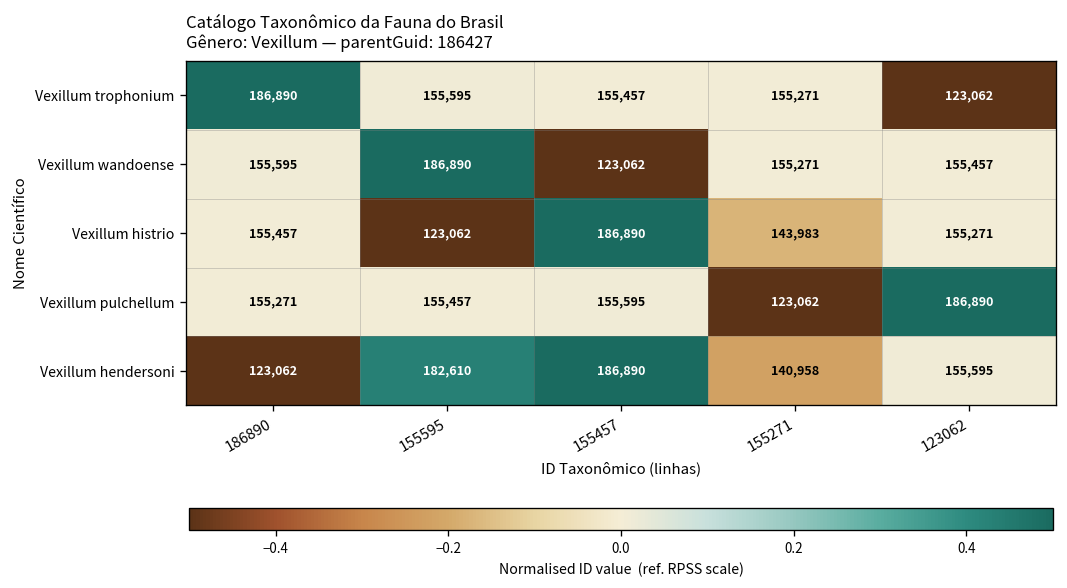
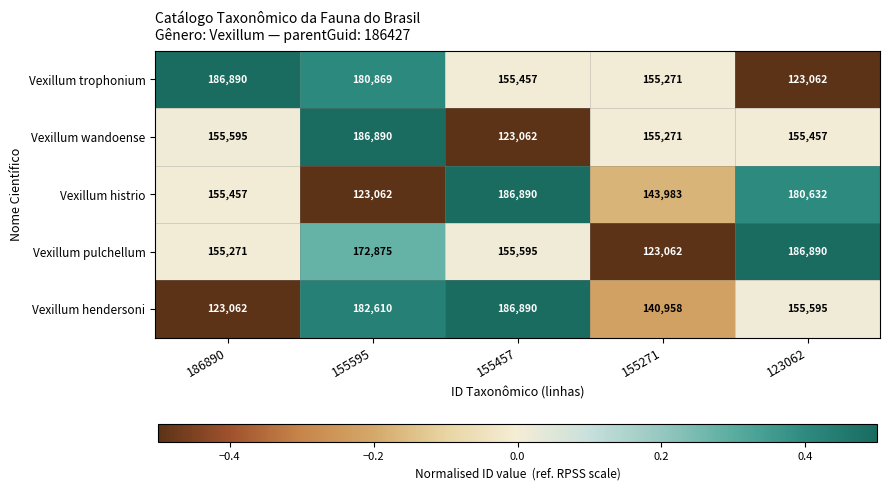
Vexillum trophonium, 155595: 155,595 -> 180,869
Vexillum histrio, 123062: 155,271 -> 180,632
Vexillum pulchellum, 155595: 155,457 -> 172,875
